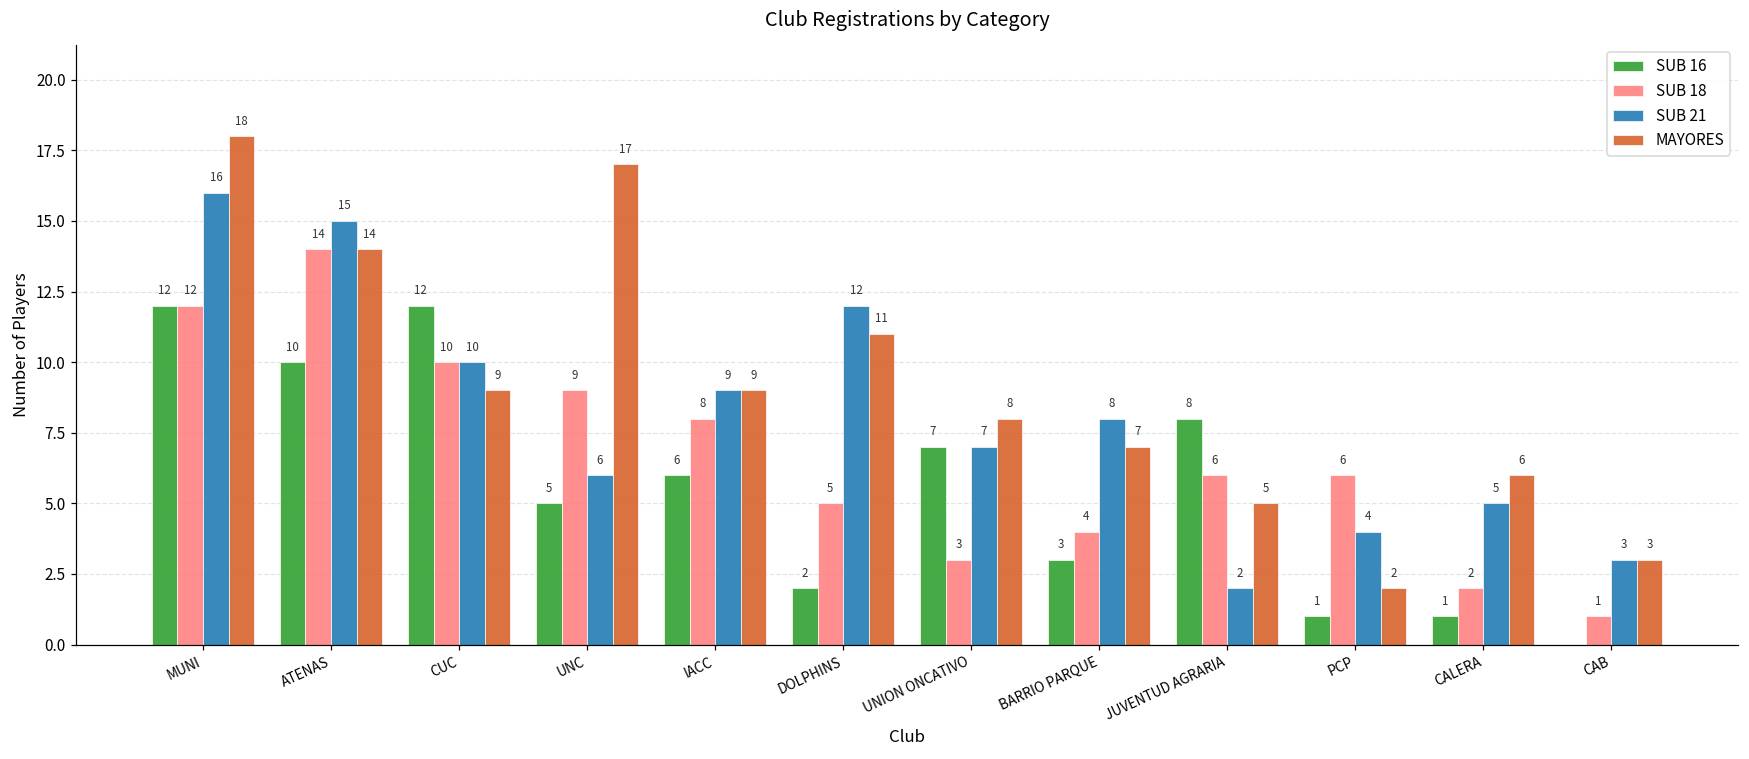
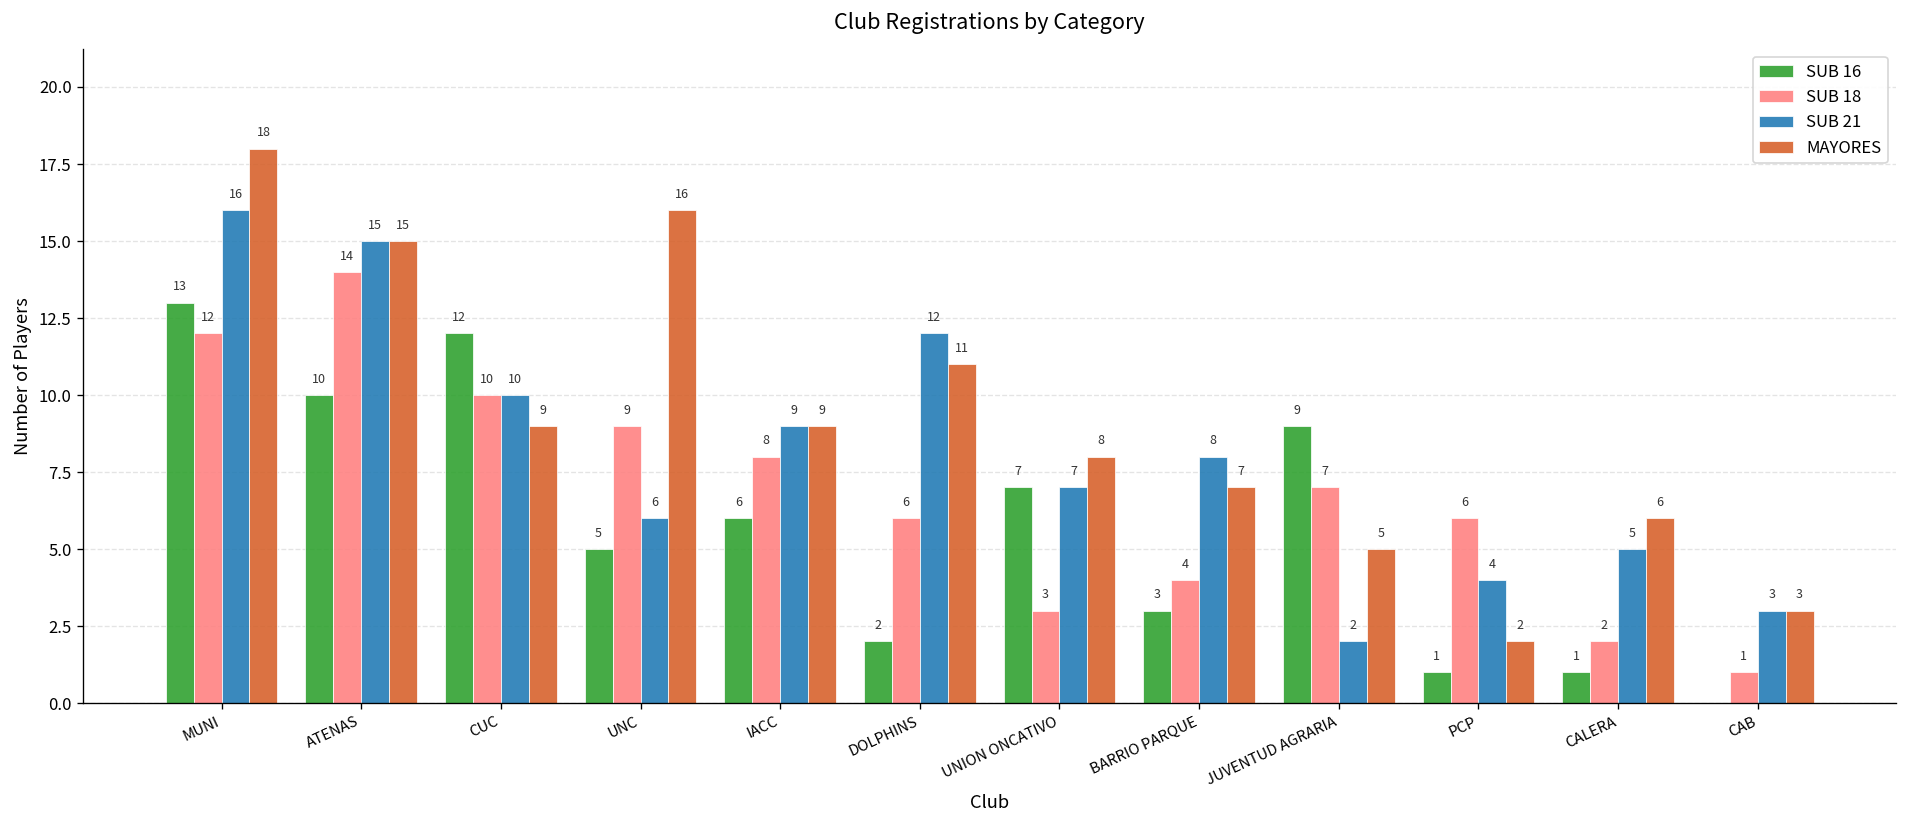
SUB 16, MUNI: 12 -> 13
MAYORES, ATENAS: 14 -> 15
MAYORES, UNC: 17 -> 16
SUB 18, DOLPHINS: 5 -> 6
SUB 16, JUVENTUD AGRARIA: 8 -> 9
SUB 18, JUVENTUD AGRARIA: 6 -> 7
